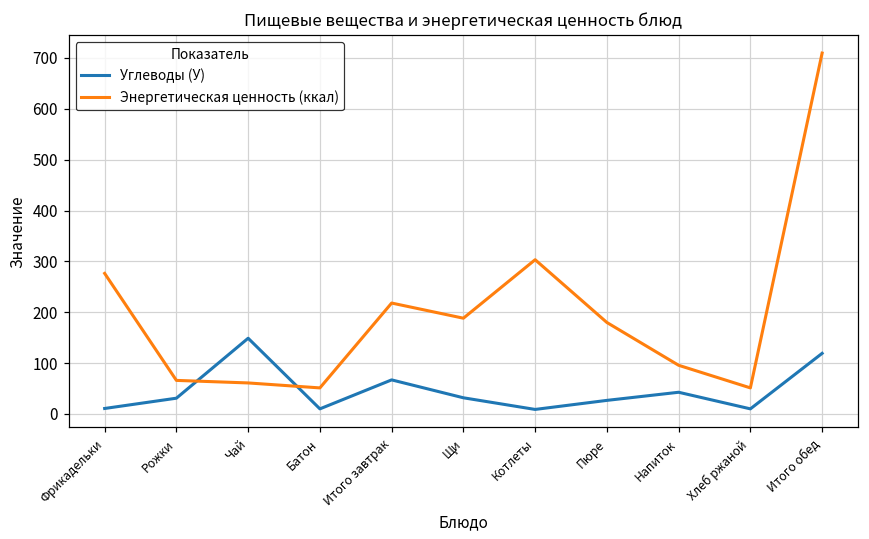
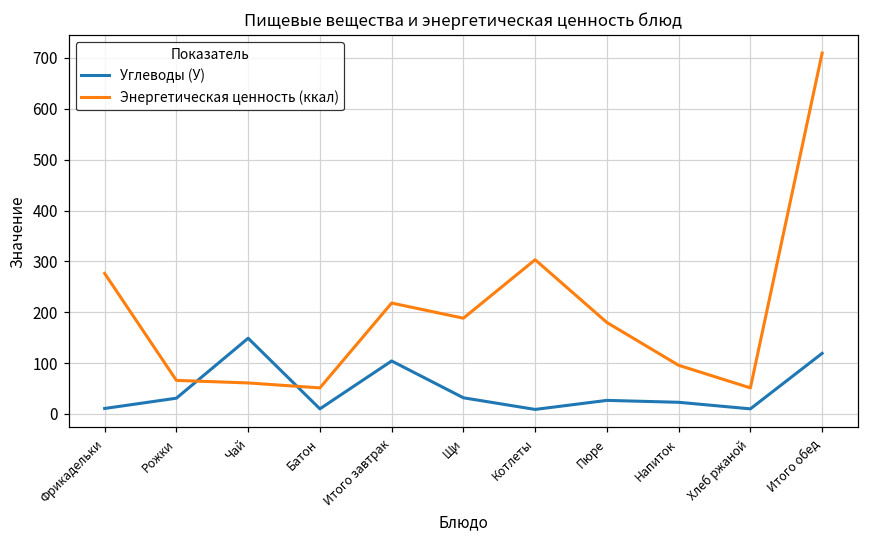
Углеводы (У), Итого завтрак: 70 -> 100
Углеводы (У), Напиток: 40 -> 20
